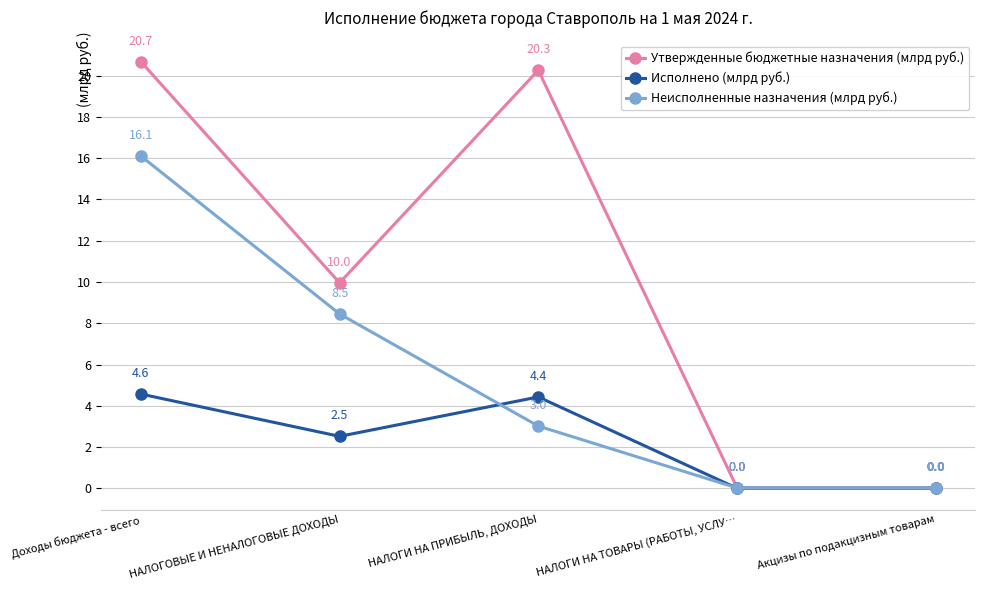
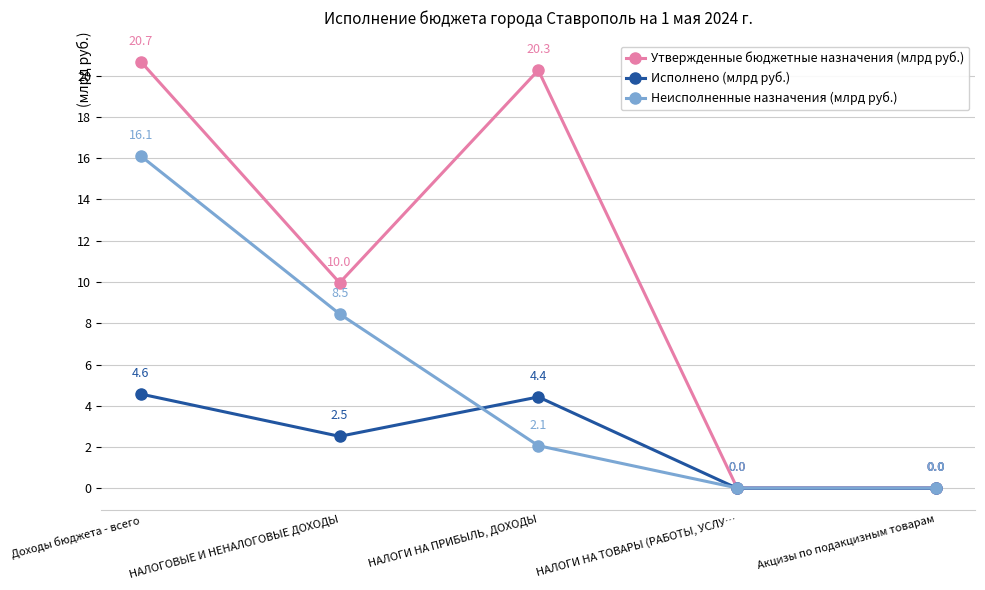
Неисполненные назначения (млрд руб.), НАЛОГИ НА ПРИБЫЛЬ, ДОХОДЫ: 3.0 -> 2.1
